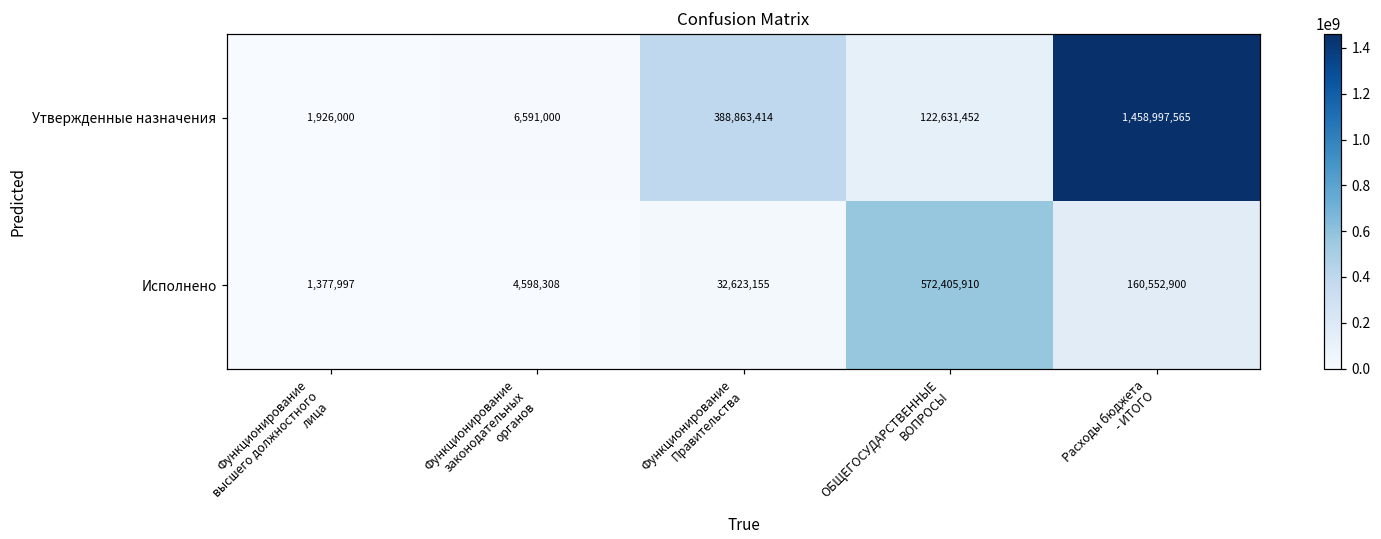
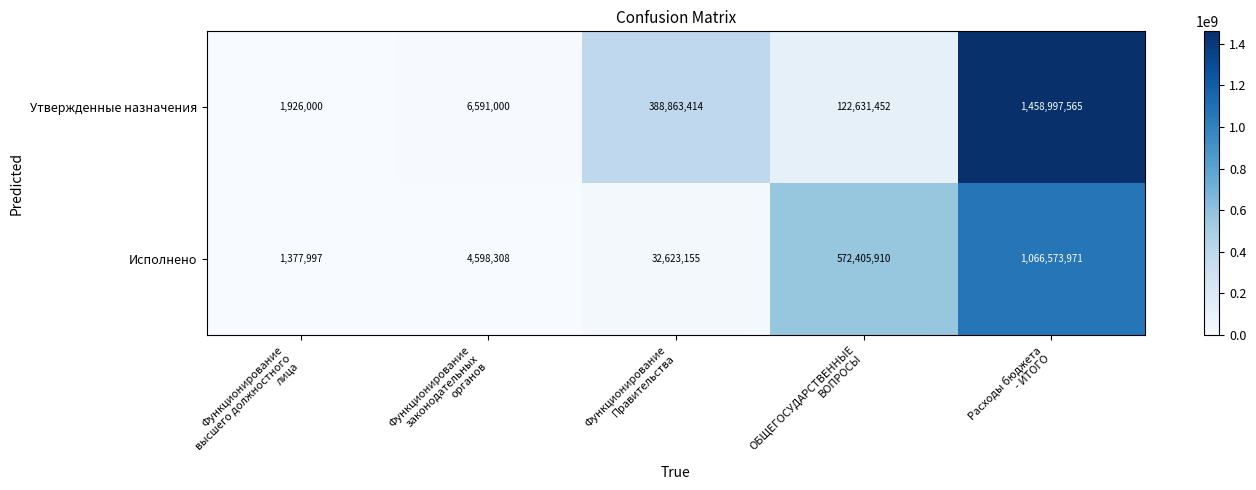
Исполнено, Расходы бюджета - ИТОГО: 160,552,900 -> 1,066,573,971
